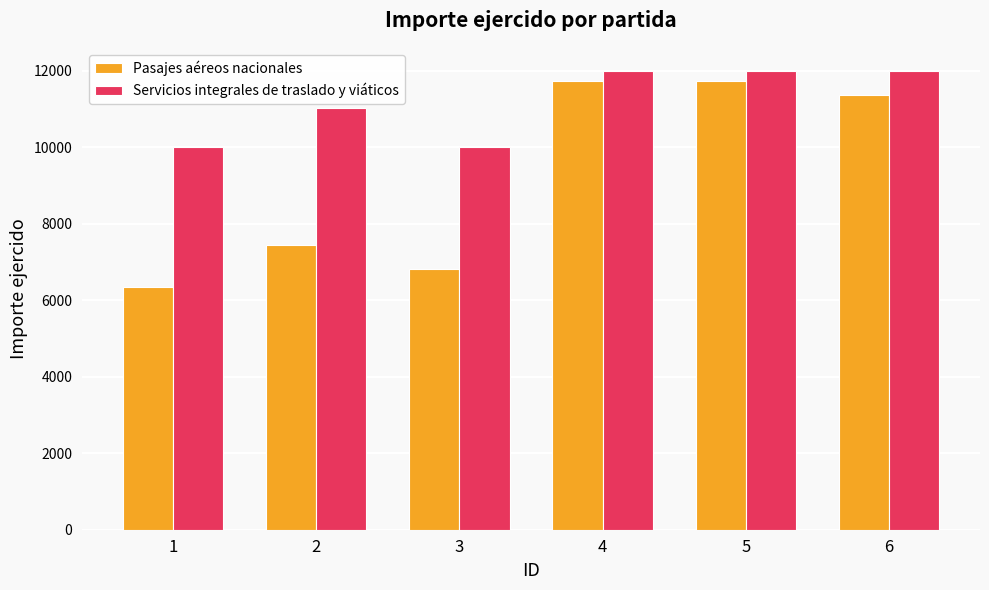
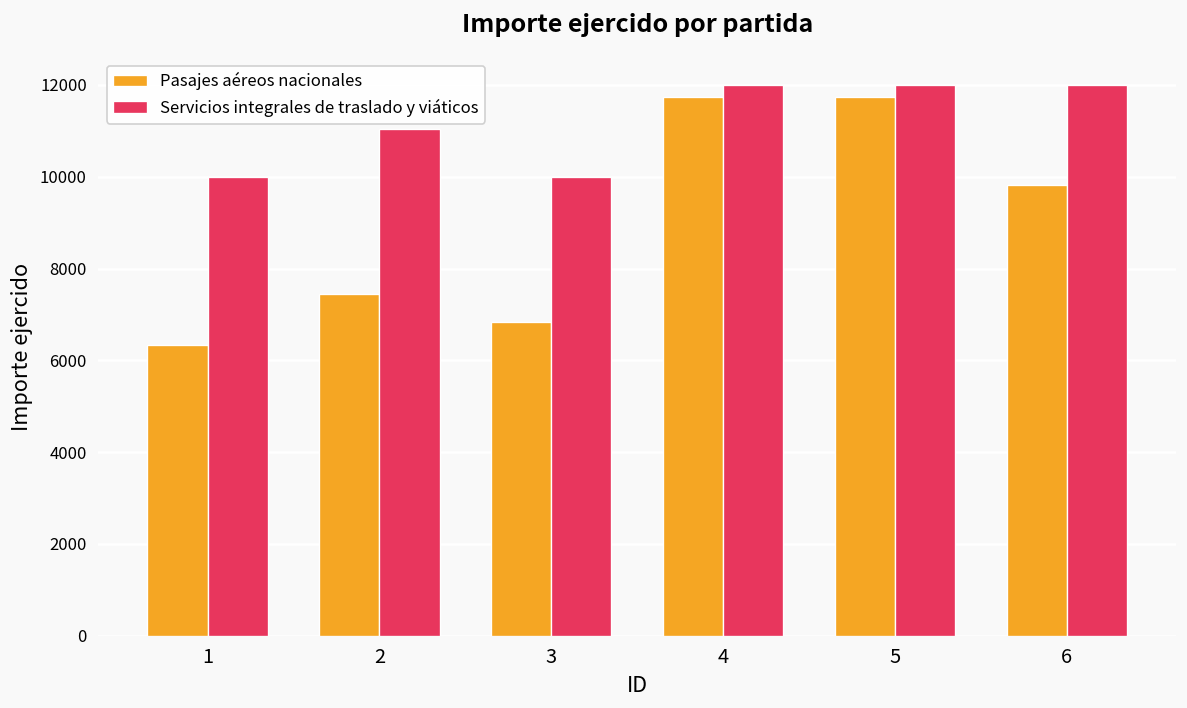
Pasajes aéreos nacionales, 6: 11400 -> 9800
